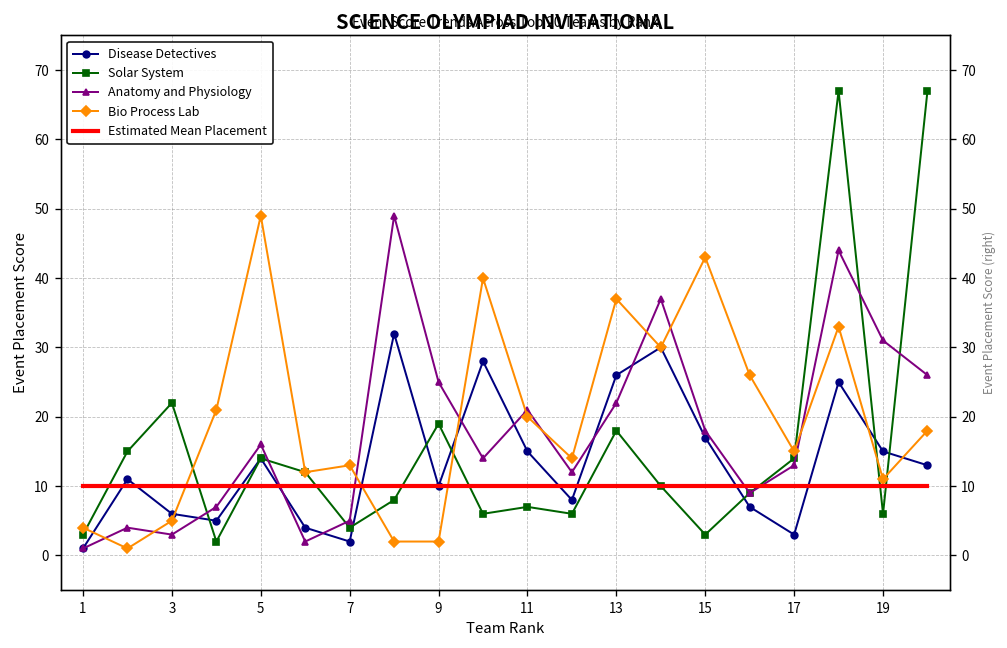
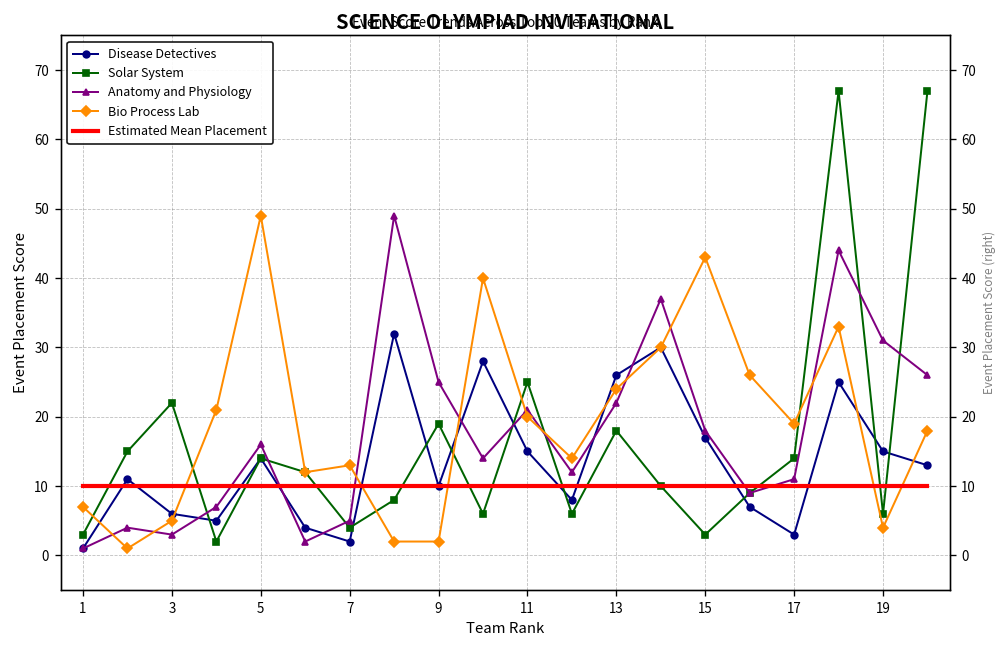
Bio Process Lab, 1: 4 -> 7
Solar System, 11: 7 -> 25
Bio Process Lab, 13: 37 -> 24
Anatomy and Physiology, 17: 13 -> 11
Bio Process Lab, 17: 15 -> 19
Bio Process Lab, 19: 11 -> 4
